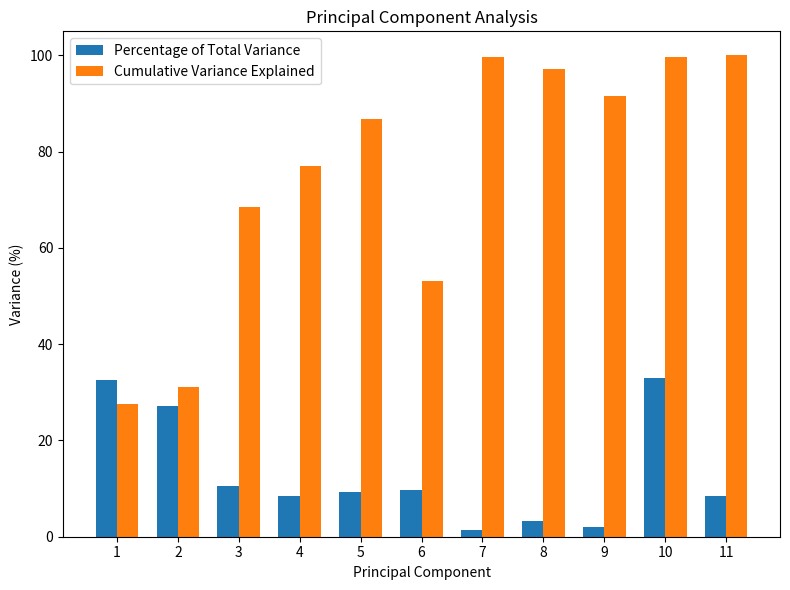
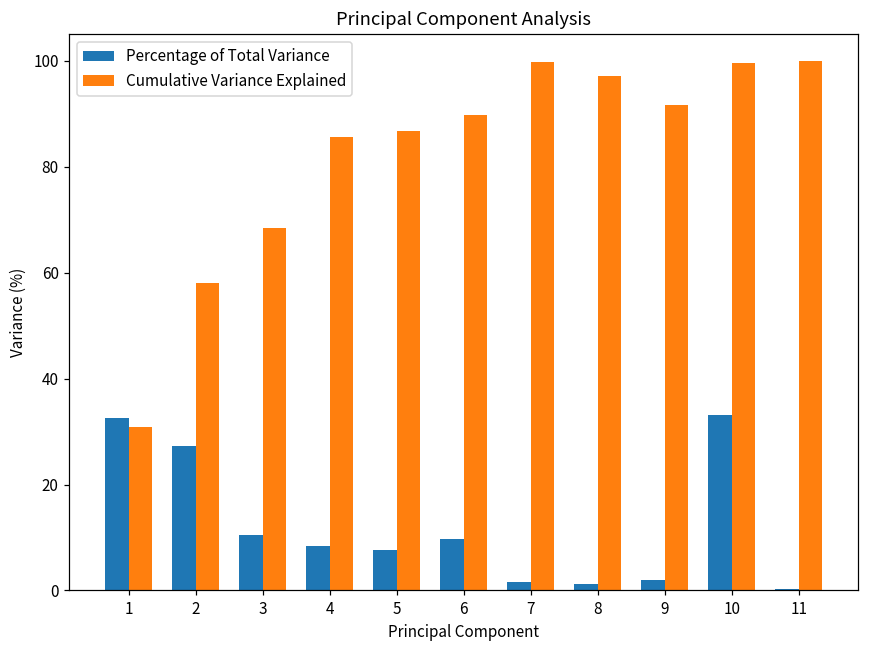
Cumulative Variance Explained, 1: 28 -> 31
Cumulative Variance Explained, 2: 31 -> 58
Cumulative Variance Explained, 4: 77 -> 86
Percentage of Total Variance, 5: 9 -> 8
Cumulative Variance Explained, 6: 53 -> 90
Percentage of Total Variance, 8: 3 -> 1
Percentage of Total Variance, 11: 8 -> 0
